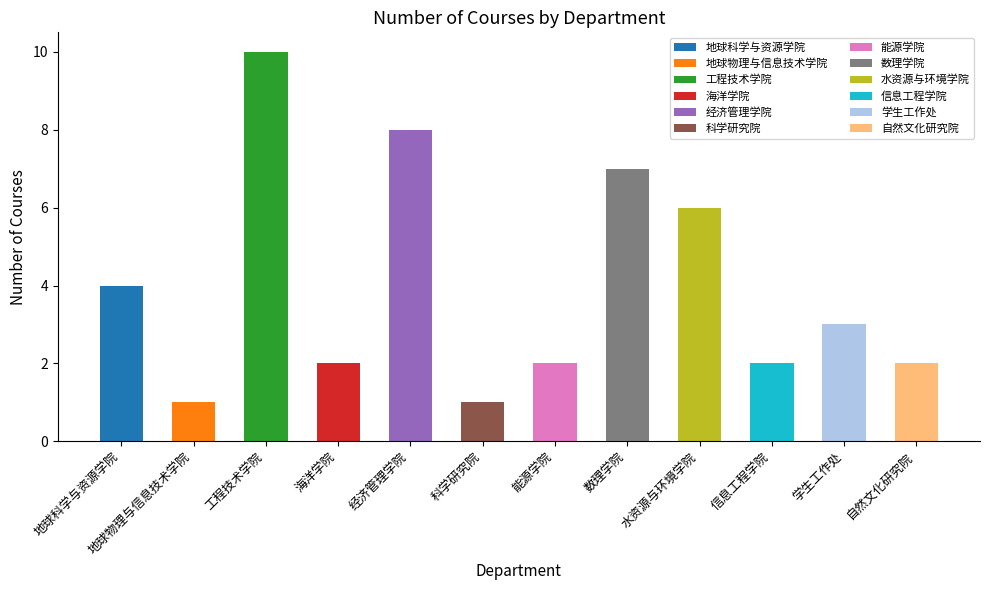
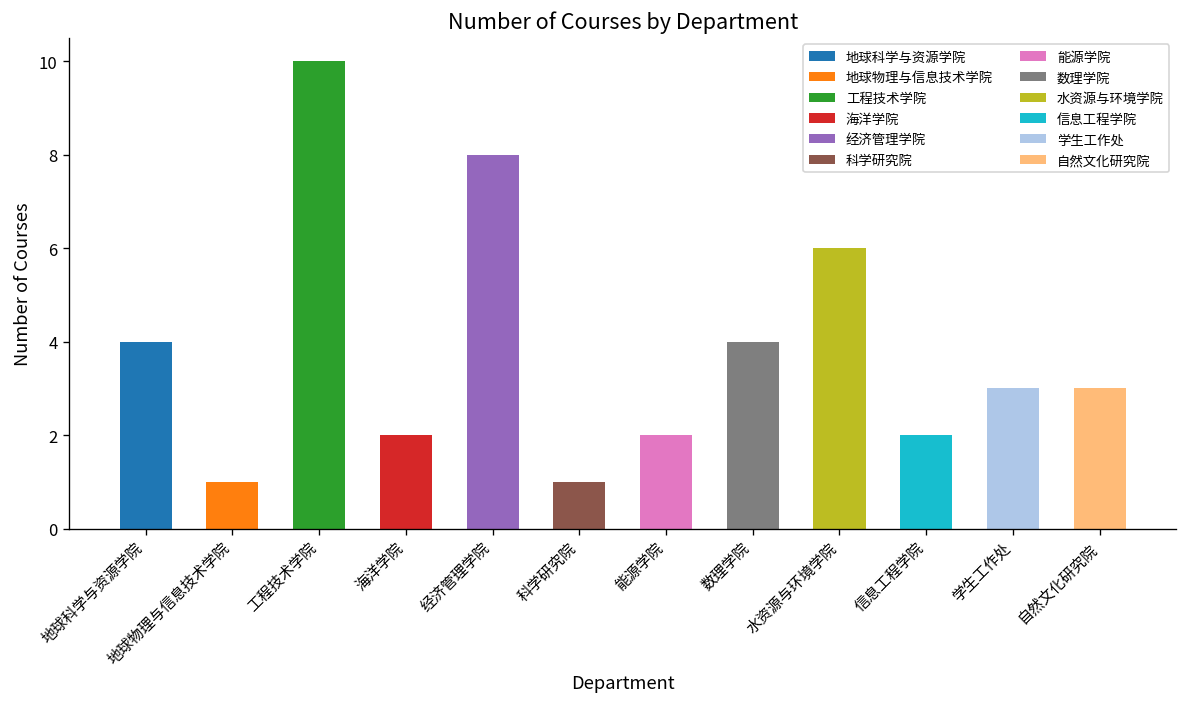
数理学院: 7 -> 4
自然文化研究院: 2 -> 3
